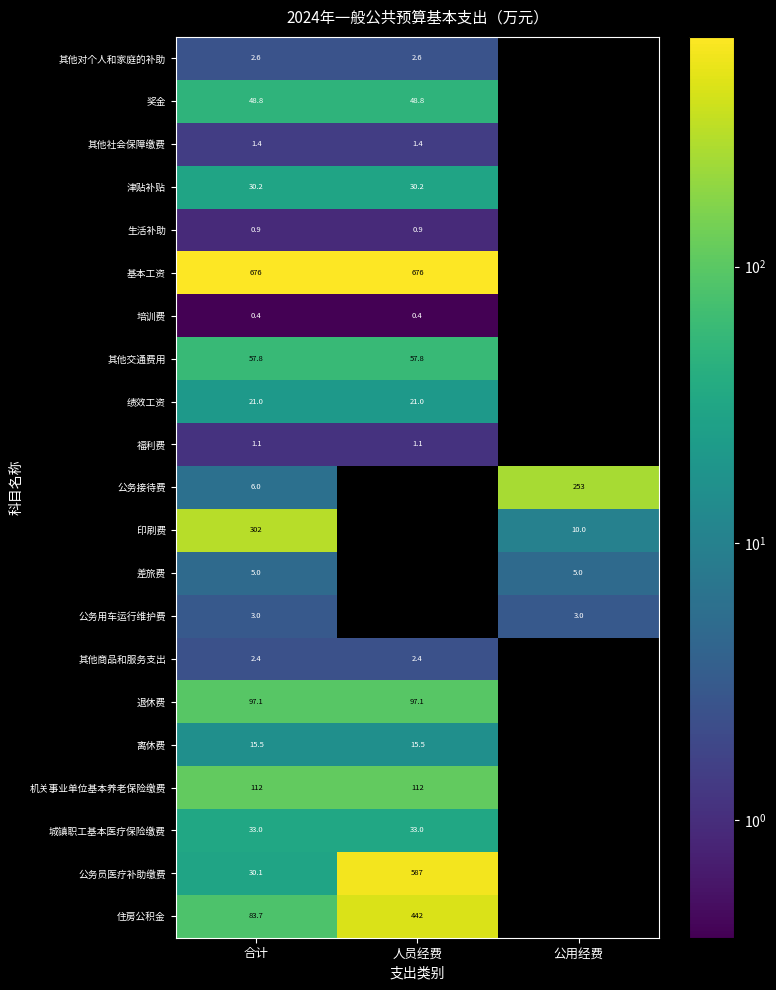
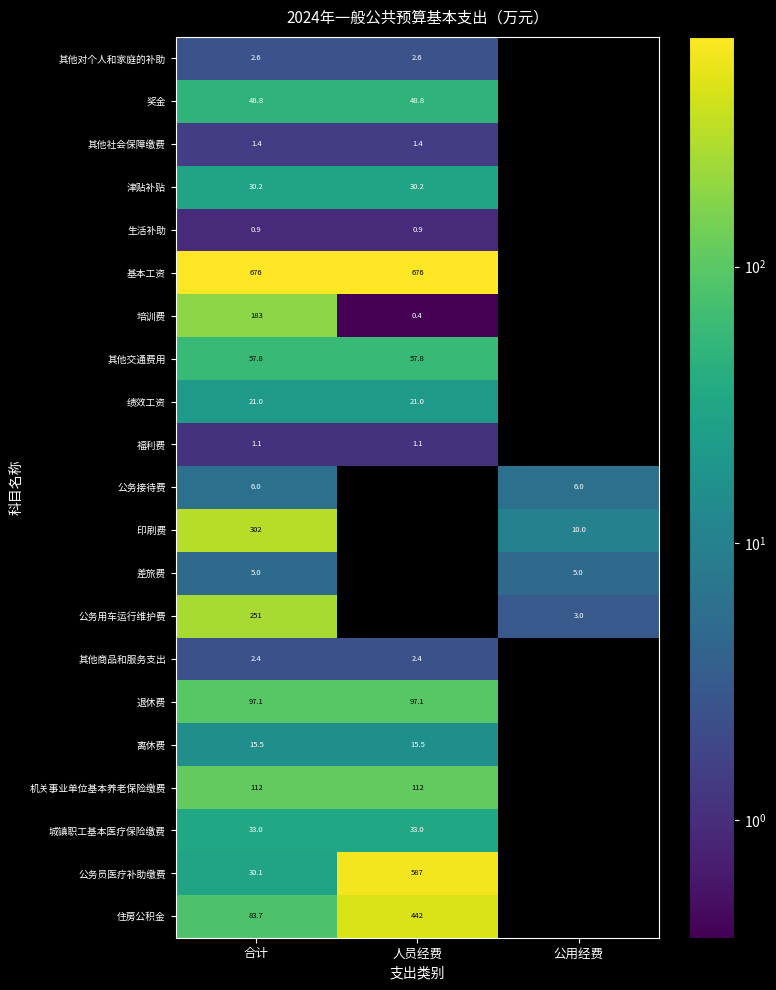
培训费, 合计: 0.4 -> 183
公务接待费, 公用经费: 253 -> 6.0
公务用车运行维护费, 合计: 3.0 -> 251
